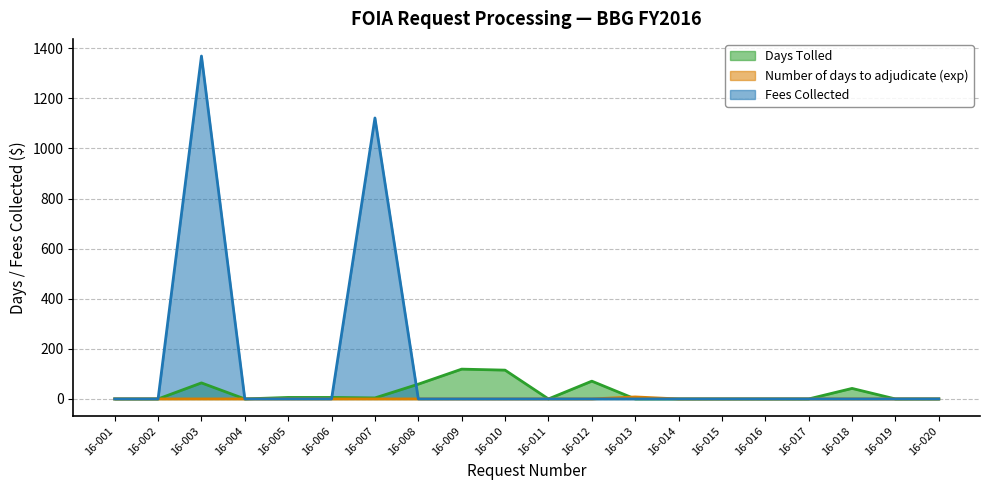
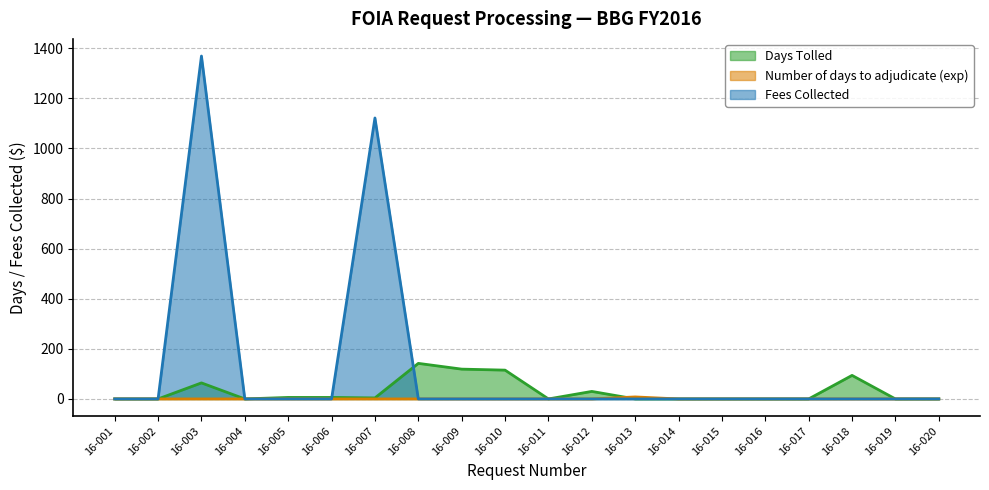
Days Tolled, 16-008: 60 -> 140
Days Tolled, 16-012: 70 -> 30
Days Tolled, 16-018: 40 -> 90
